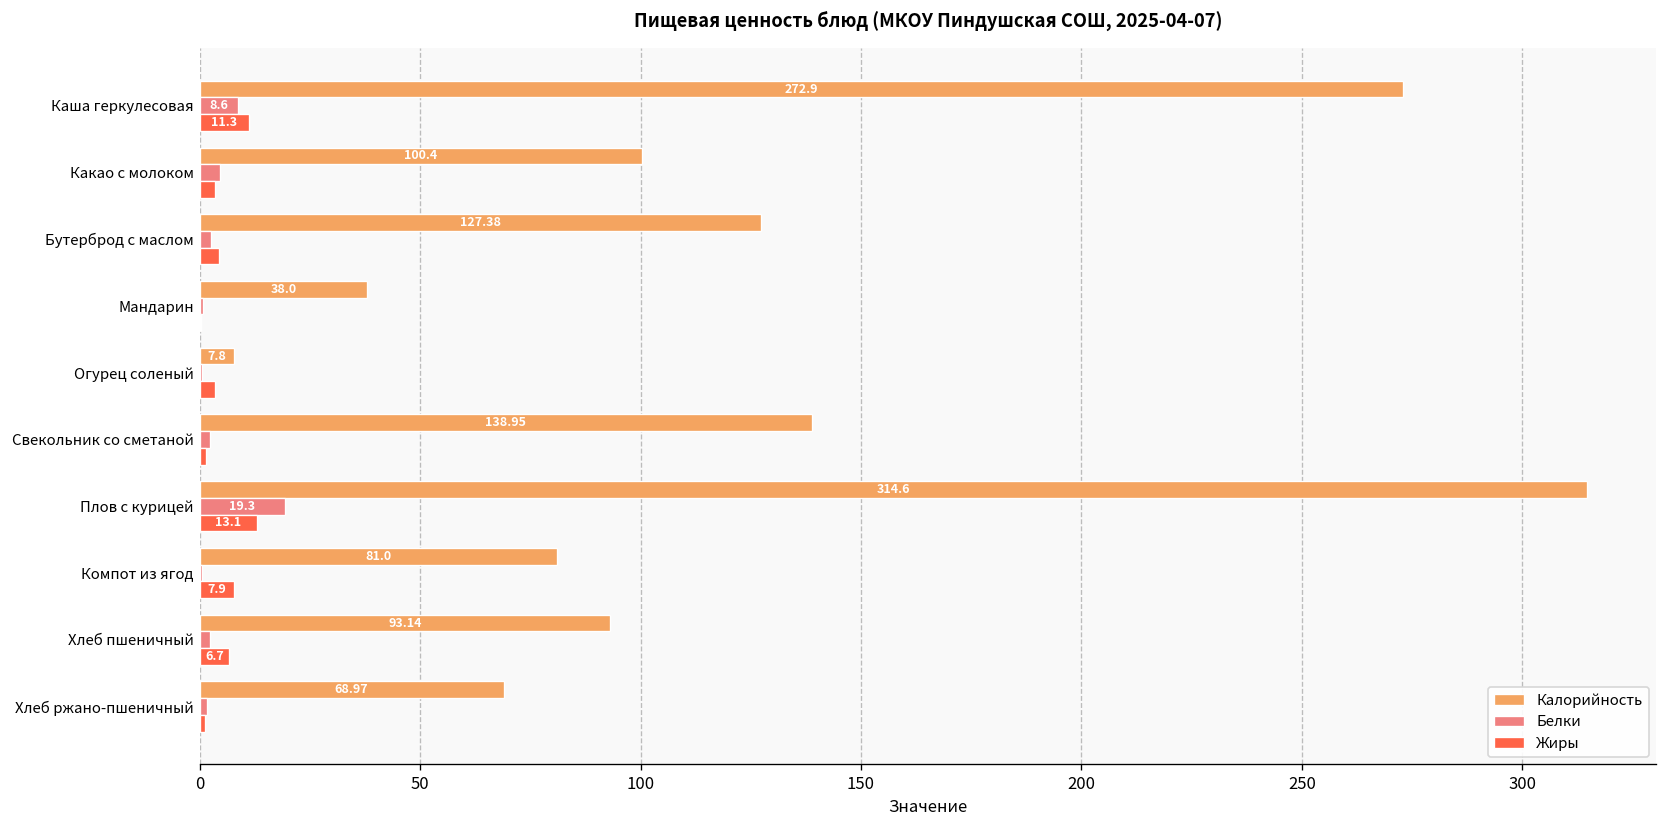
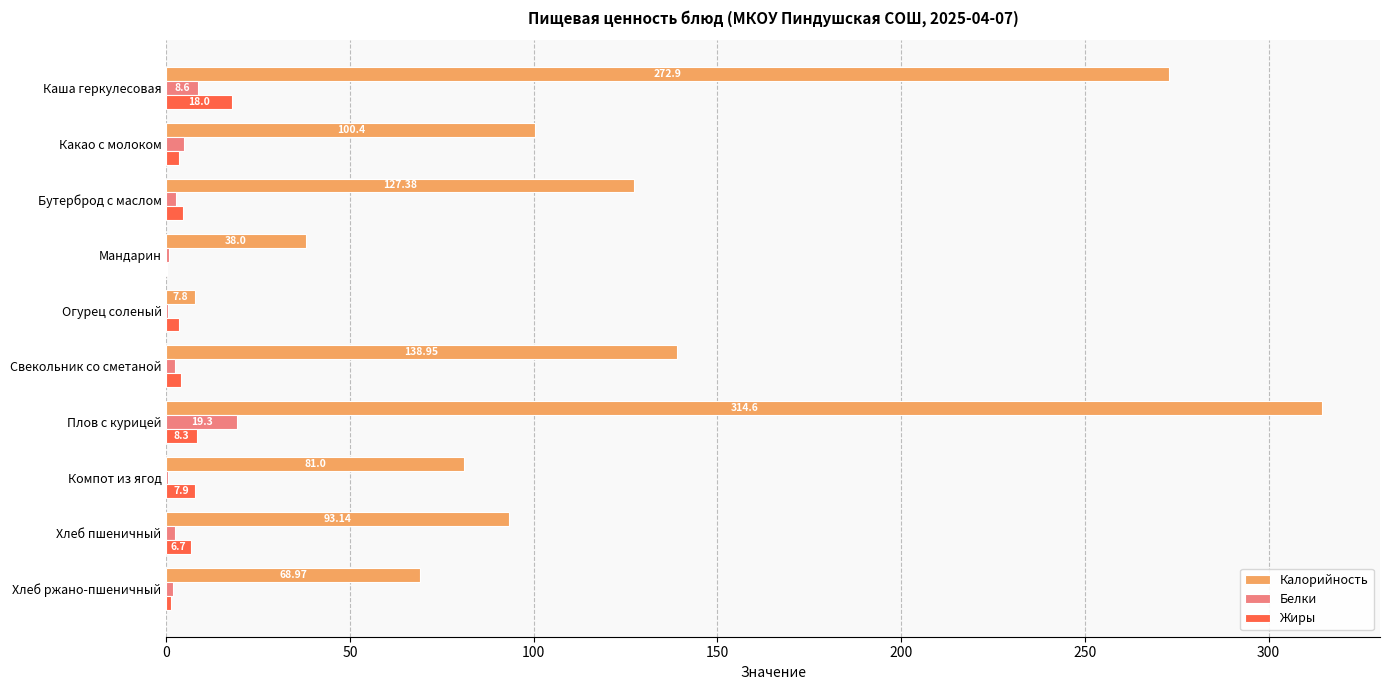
Жиры, Каша геркулесовая: 11.3 -> 18.0
Жиры, Свекольник со сметаной: 2 -> 4
Жиры, Плов с курицей: 13.1 -> 8.3
